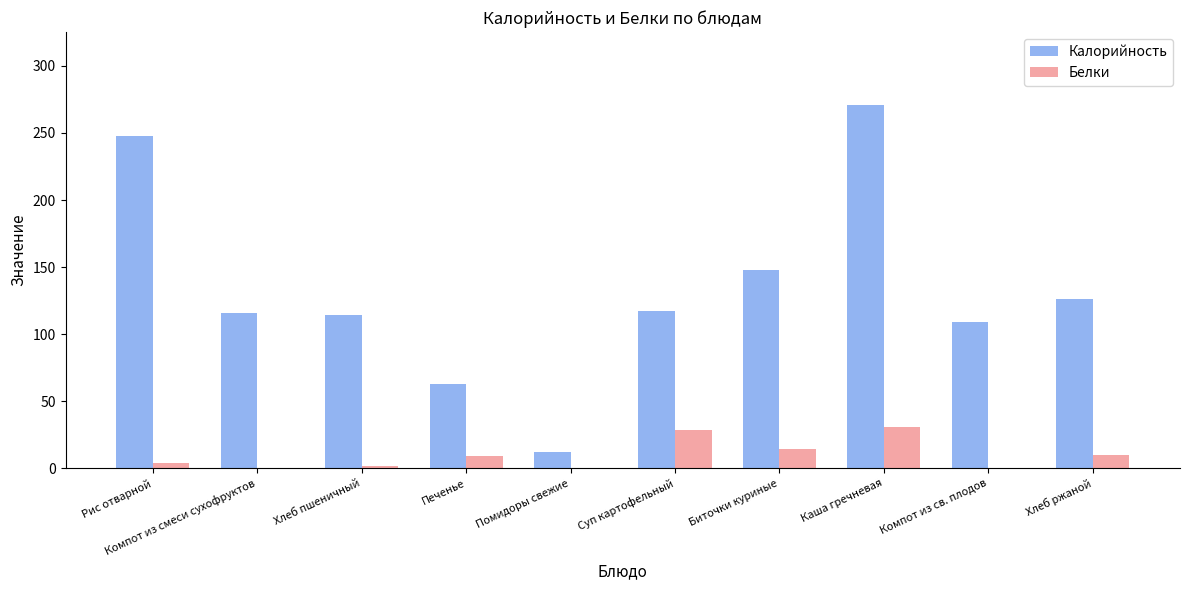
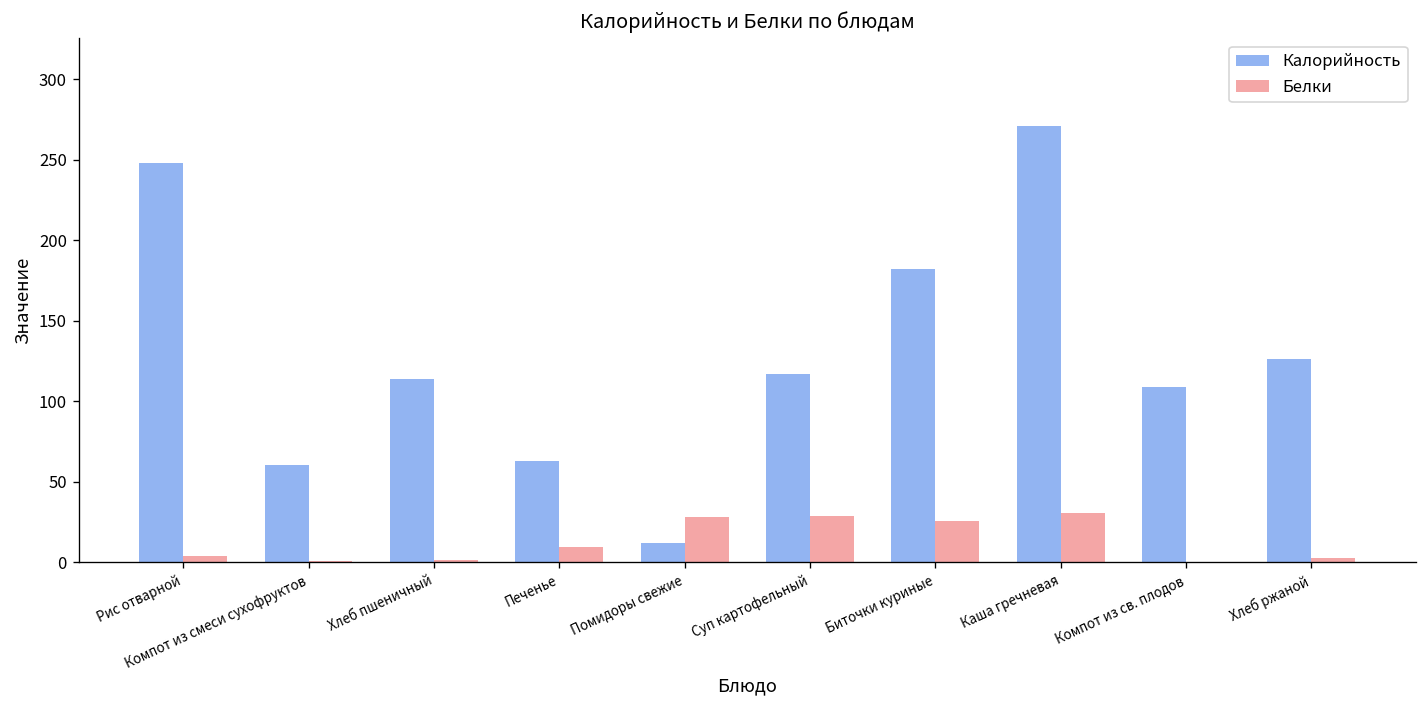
Калорийность, Компот из смеси сухофруктов: 116 -> 60
Белки, Помидоры свежие: 0 -> 28
Калорийность, Биточки куриные: 148 -> 182
Белки, Биточки куриные: 15 -> 26
Белки, Хлеб ржаной: 10 -> 3
